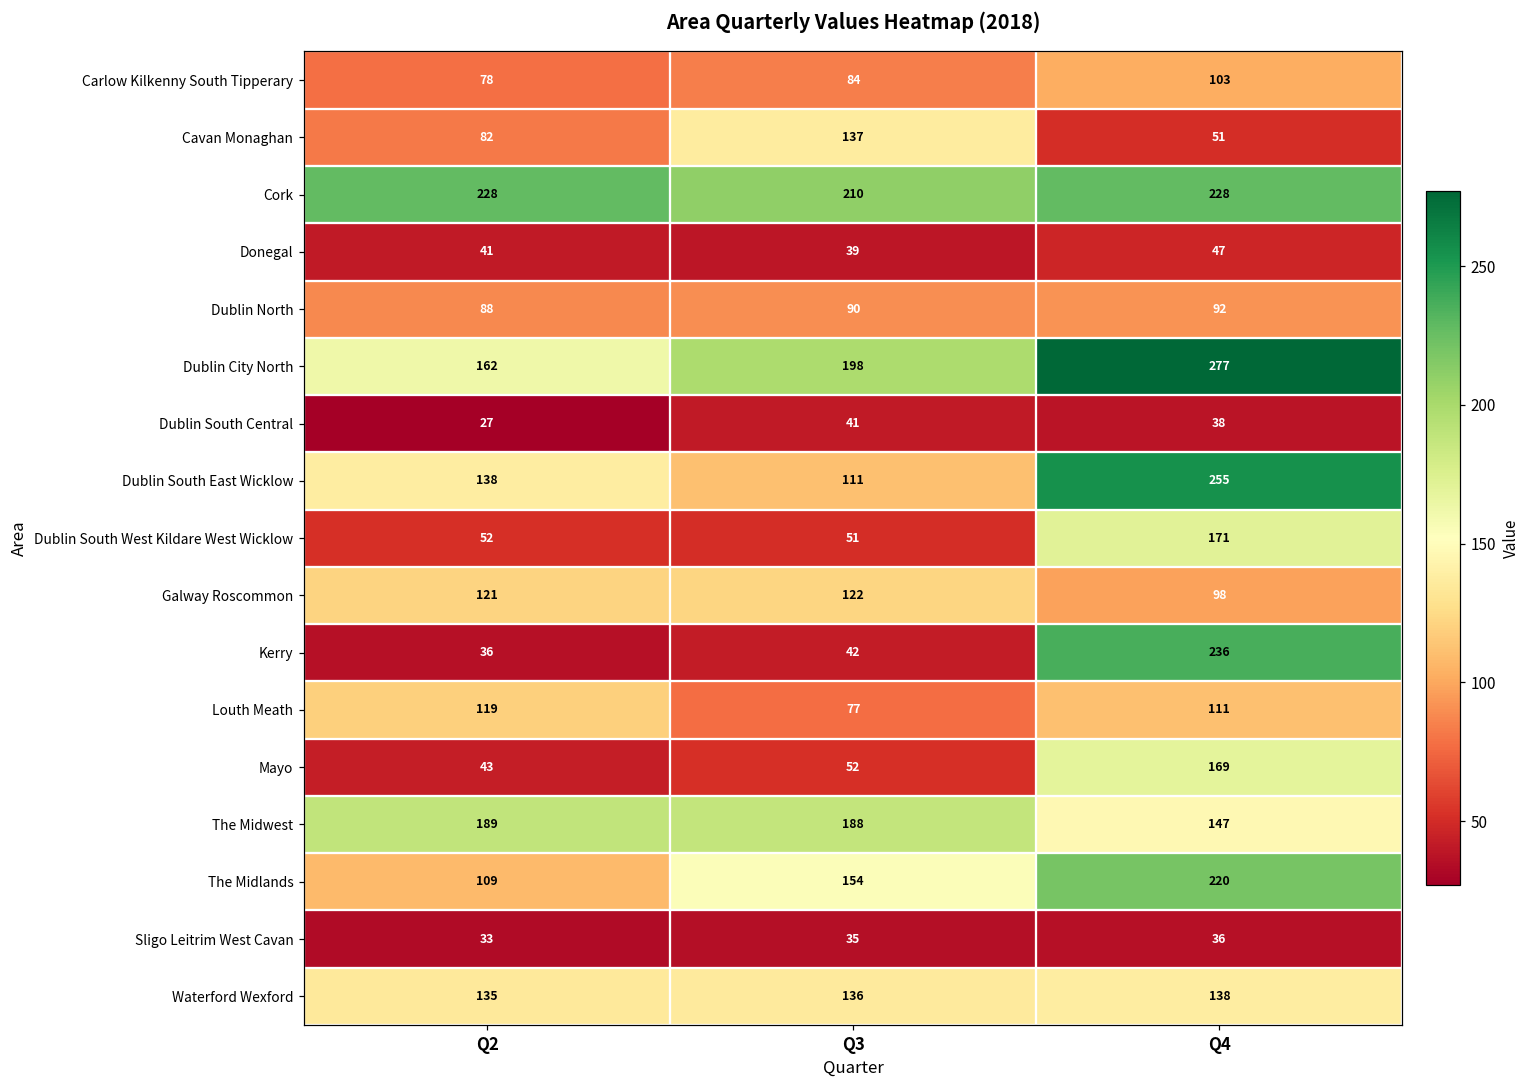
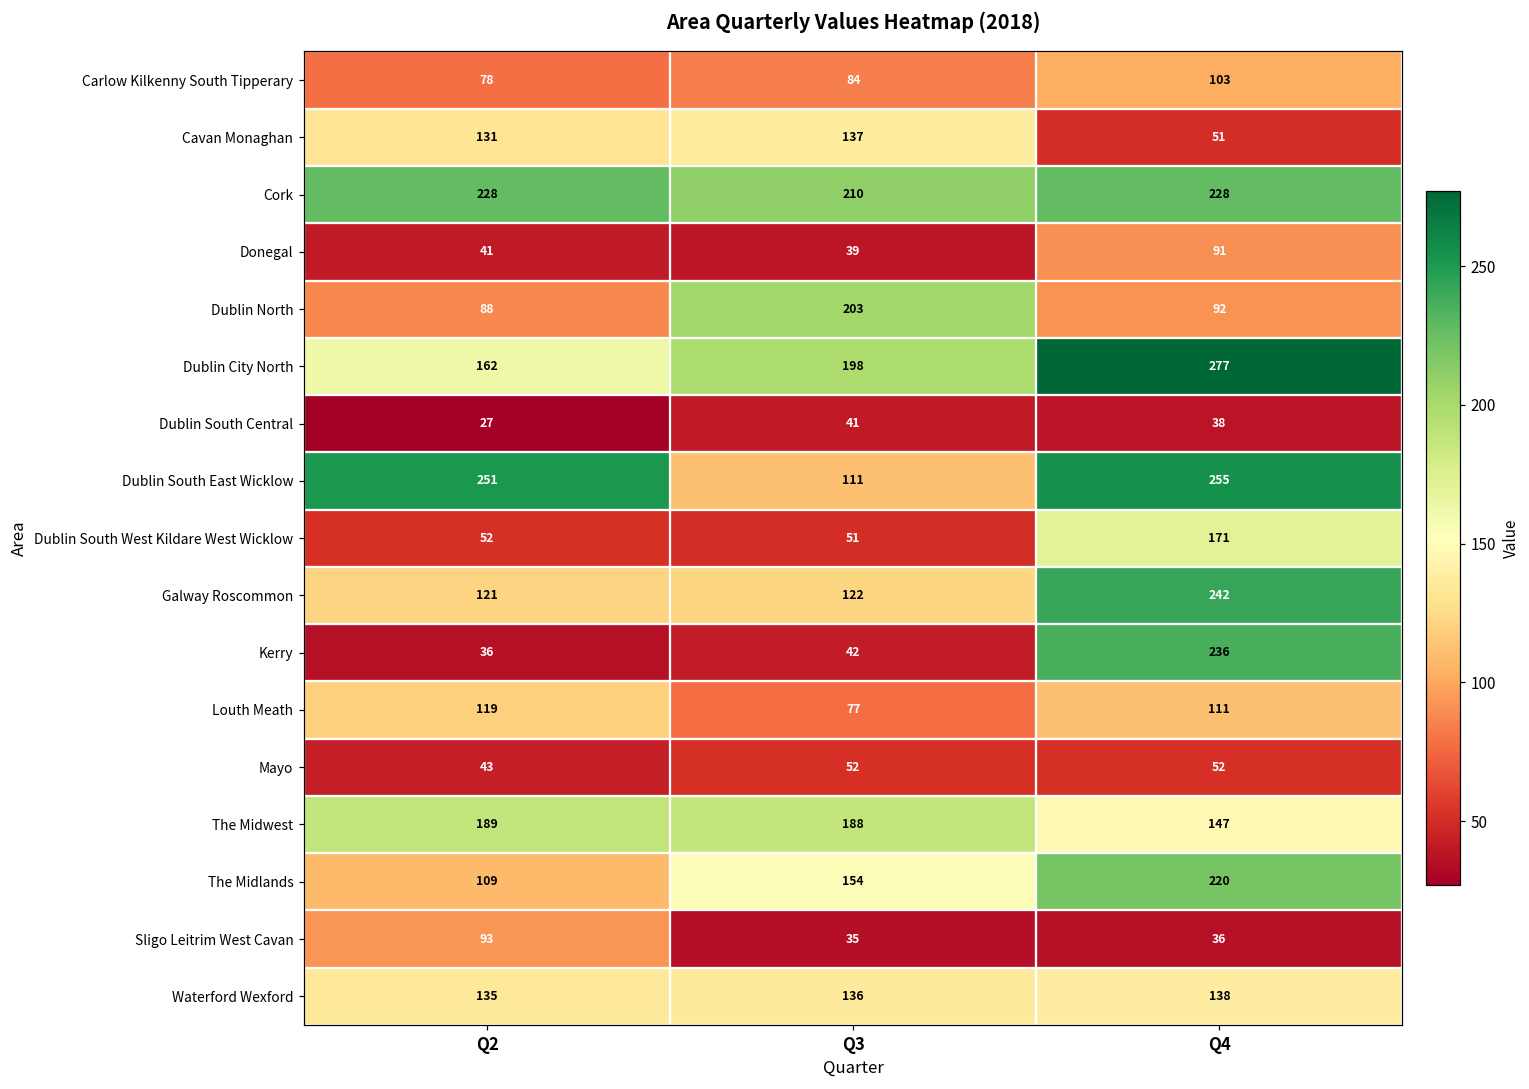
Cavan Monaghan, Q2: 82 -> 131
Donegal, Q4: 47 -> 91
Dublin North, Q3: 90 -> 203
Dublin South East Wicklow, Q2: 138 -> 251
Galway Roscommon, Q4: 98 -> 242
Mayo, Q4: 169 -> 52
Sligo Leitrim West Cavan, Q2: 33 -> 93
